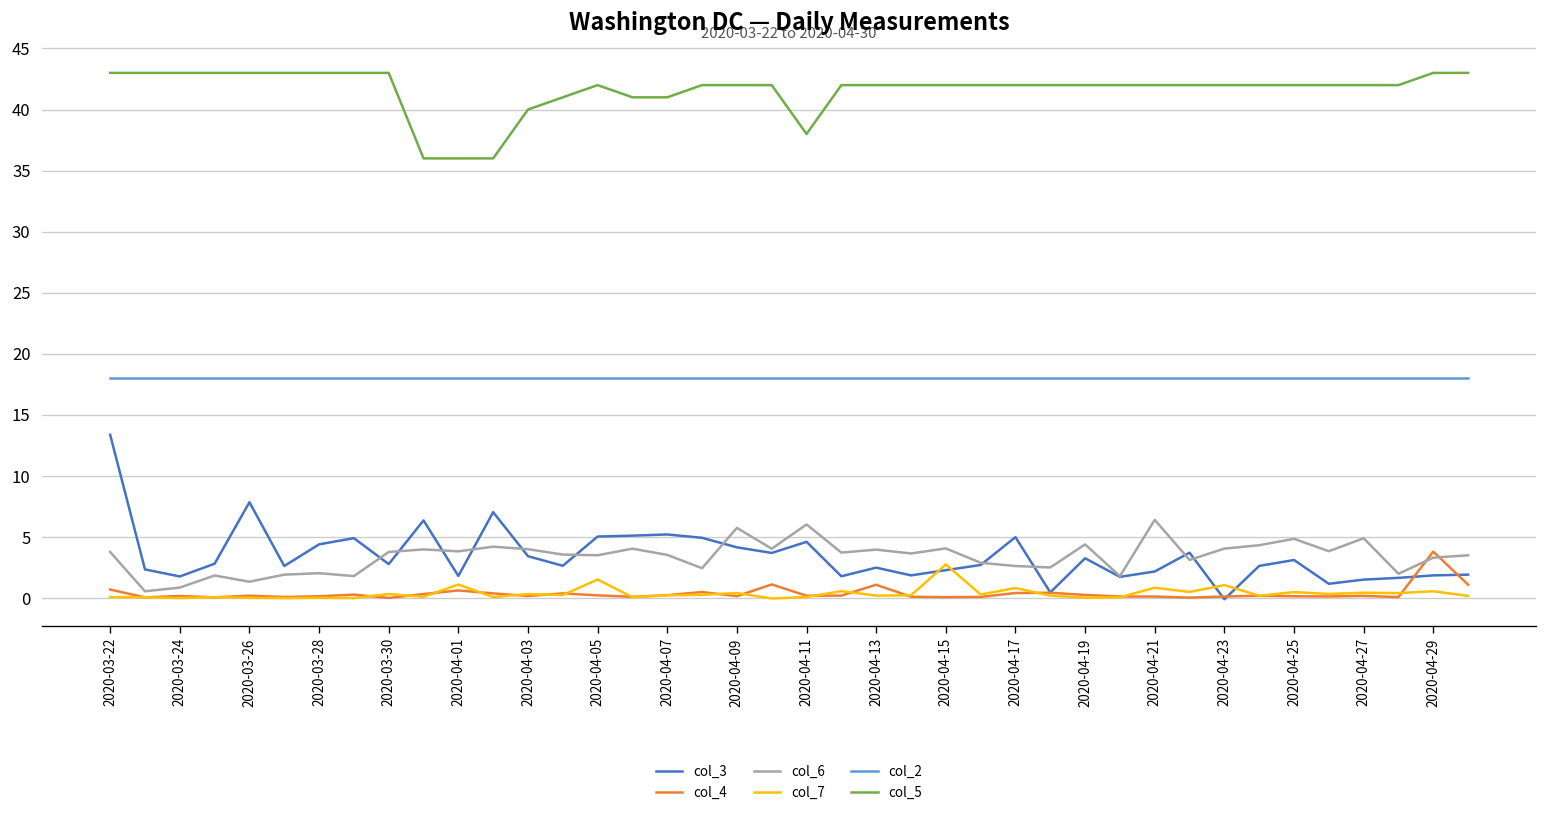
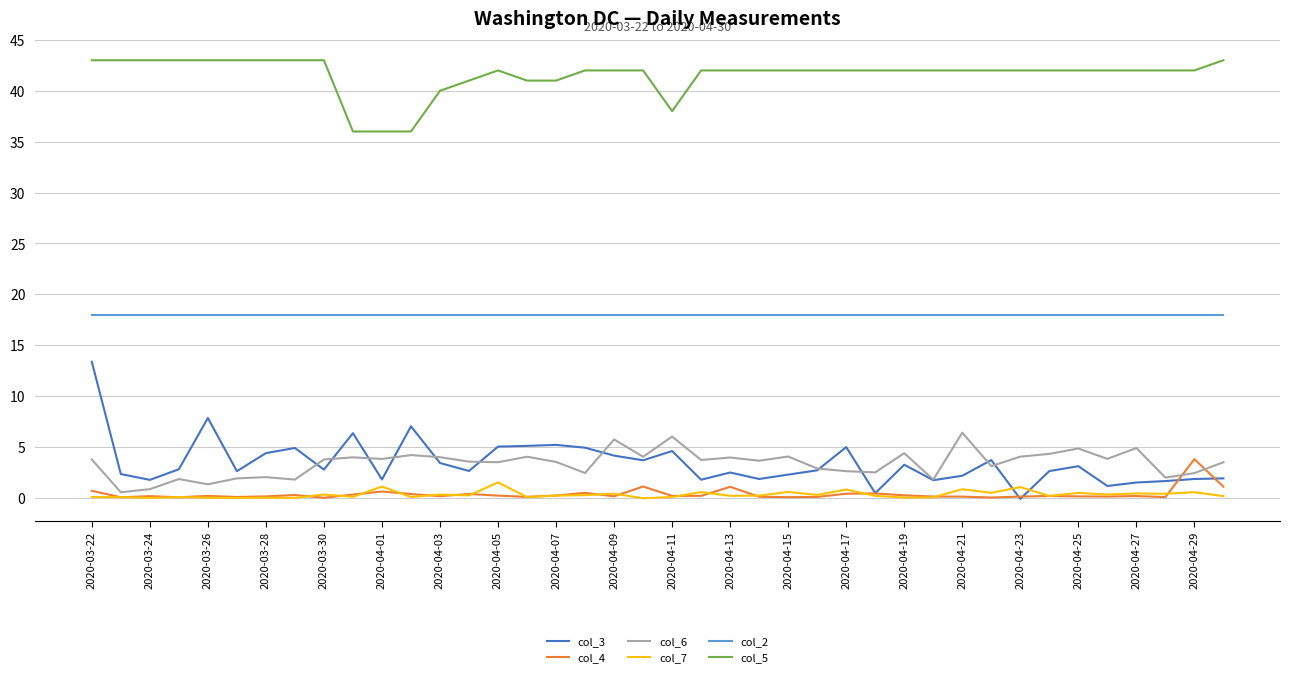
col_7, 2020-04-15: 2.8 -> 0.6
col_6, 2020-04-29: 3.3 -> 2.4
col_5, 2020-04-29: 43 -> 42
